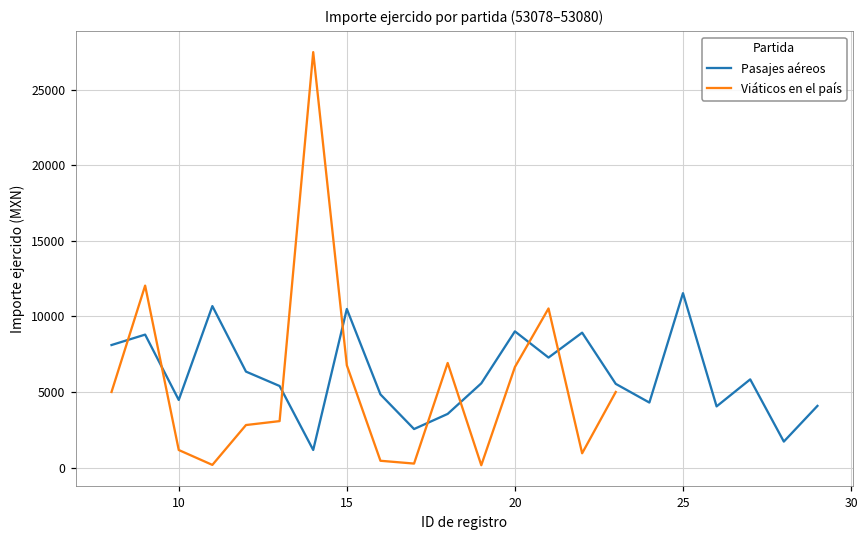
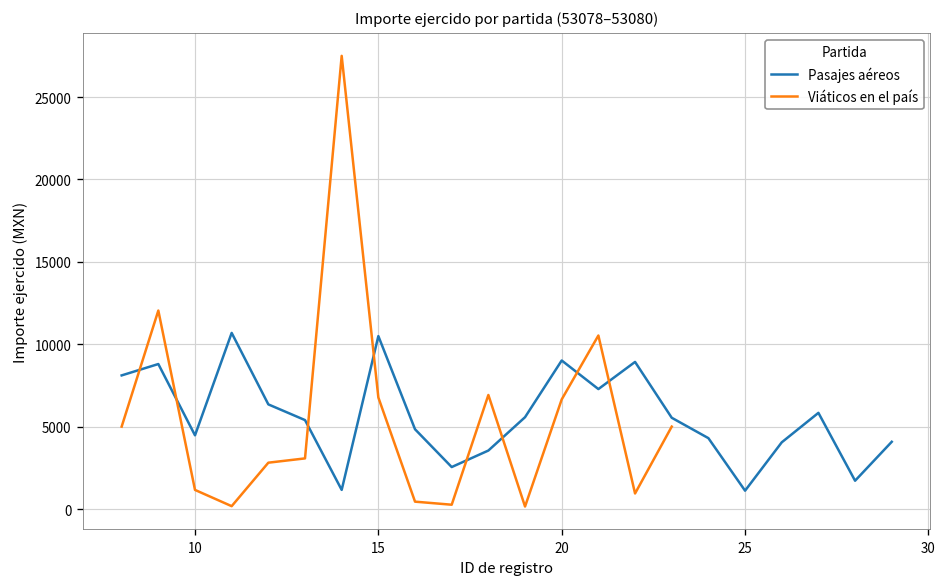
Pasajes aéreos, 25: 11500 -> 1100
